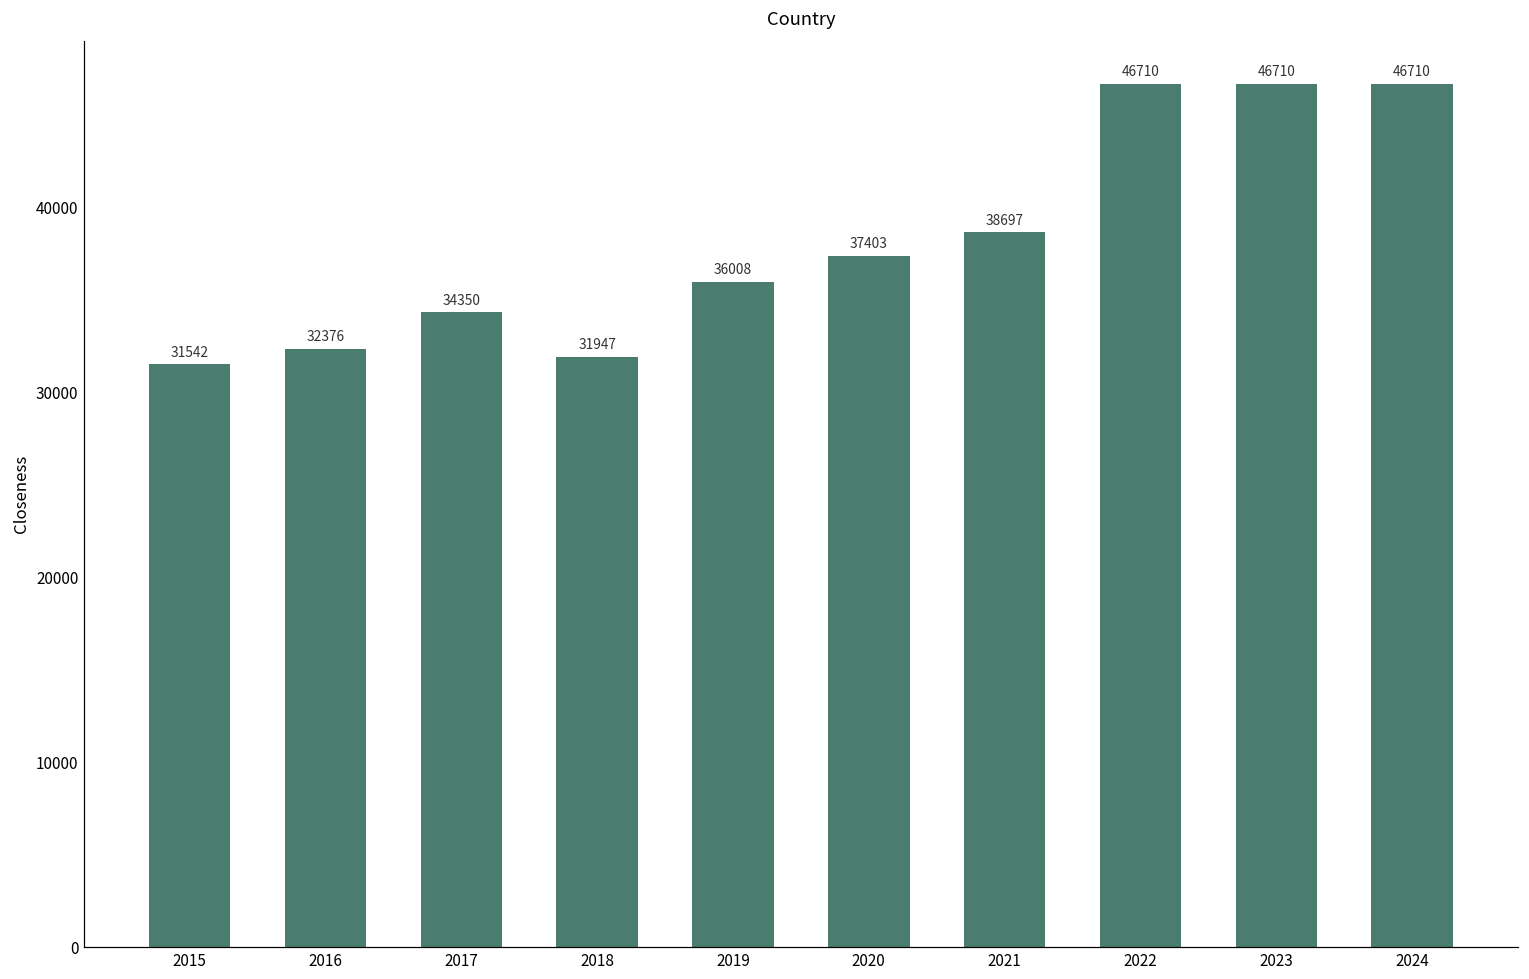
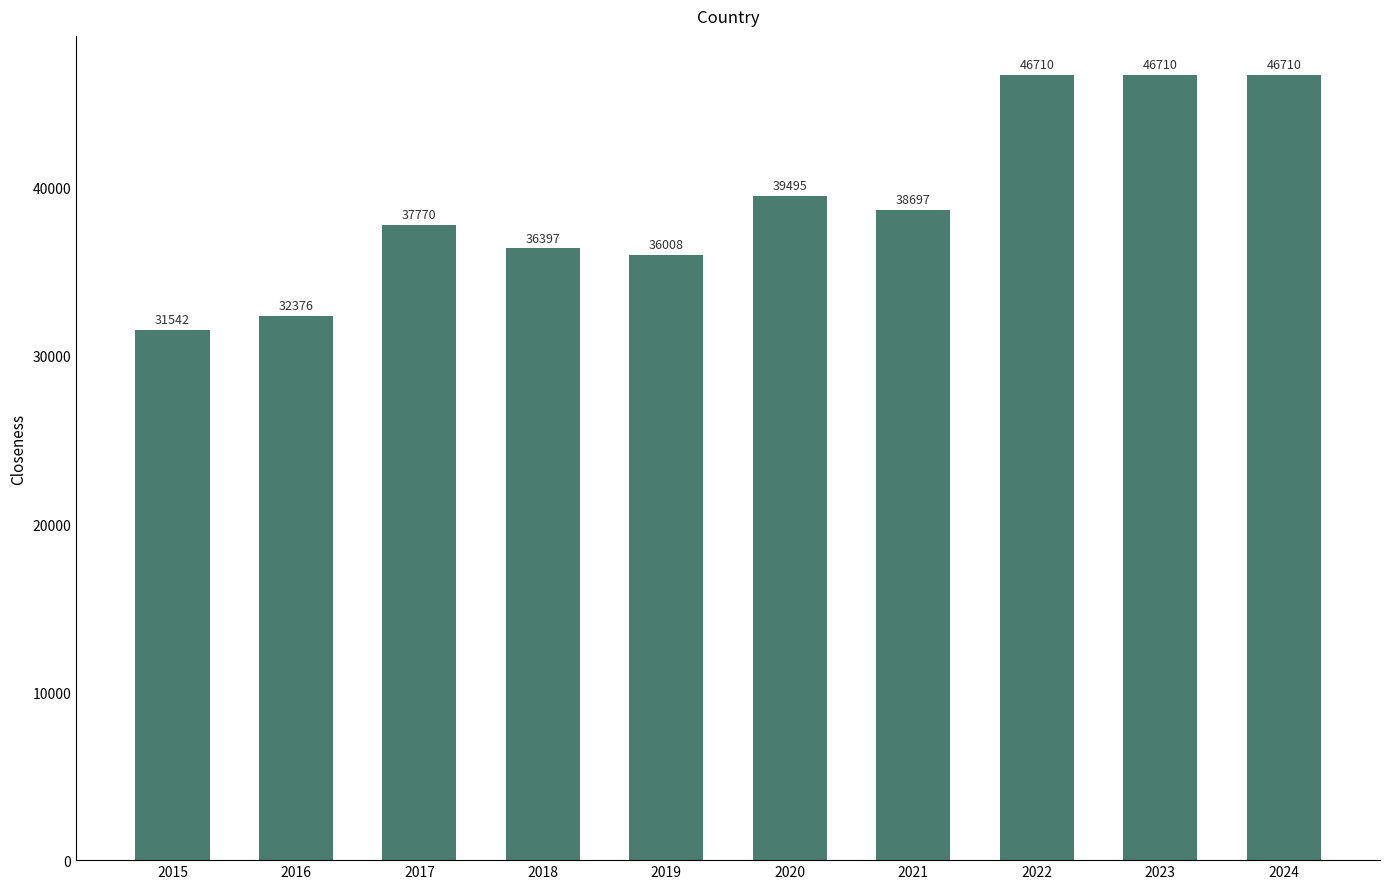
2017: 34350 -> 37770
2018: 31947 -> 36397
2020: 37403 -> 39495
